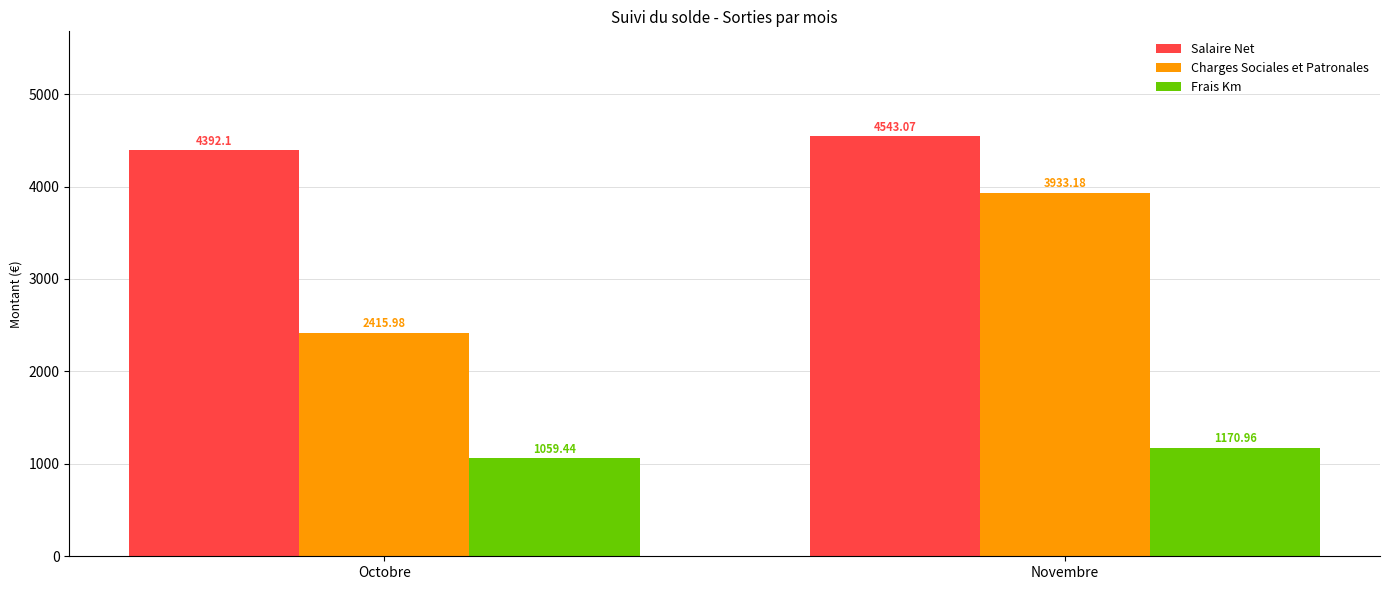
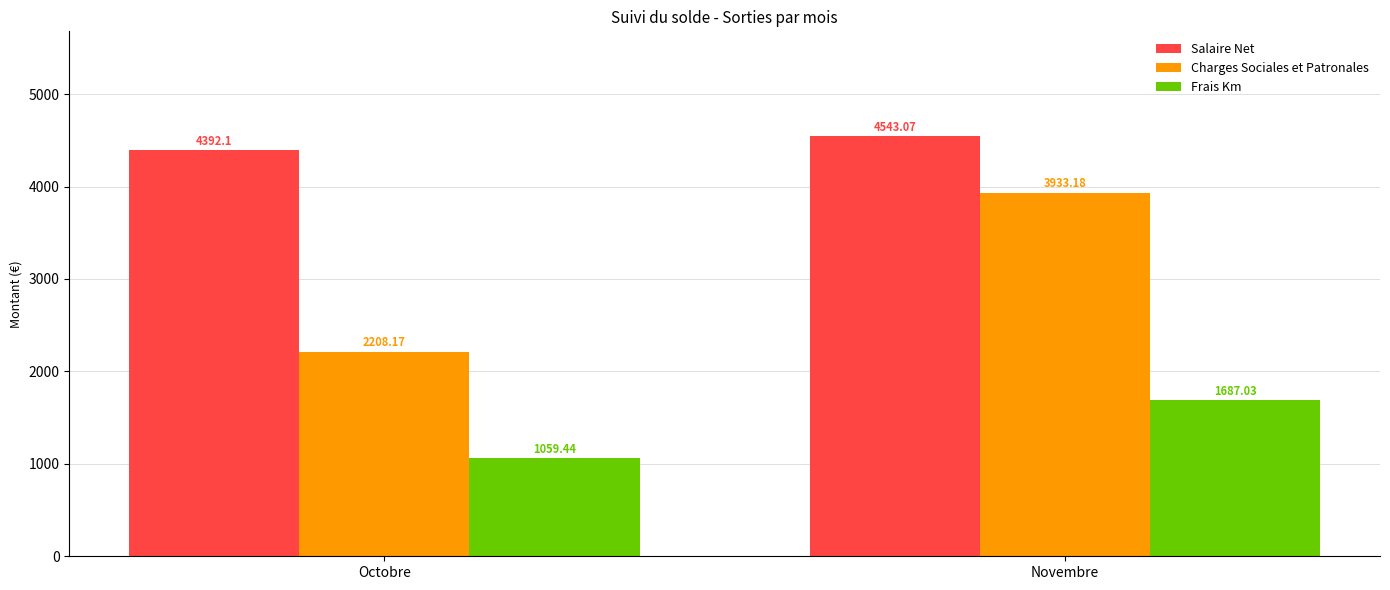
Charges Sociales et Patronales, Octobre: 2415.98 -> 2208.17
Frais Km, Novembre: 1170.96 -> 1687.03
